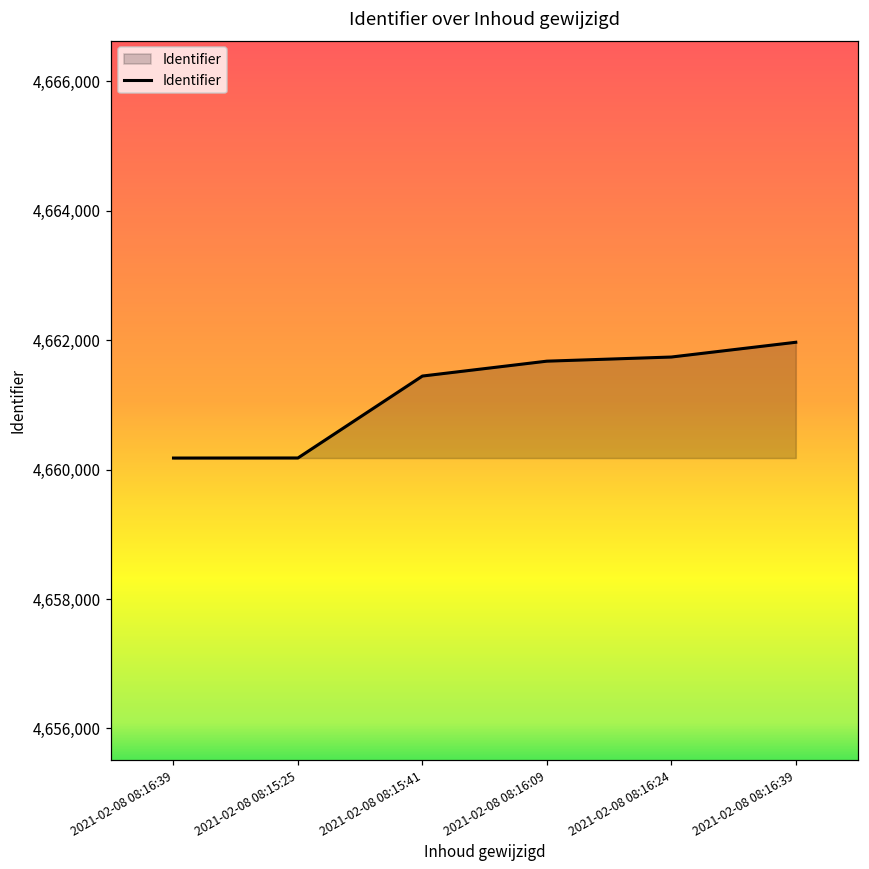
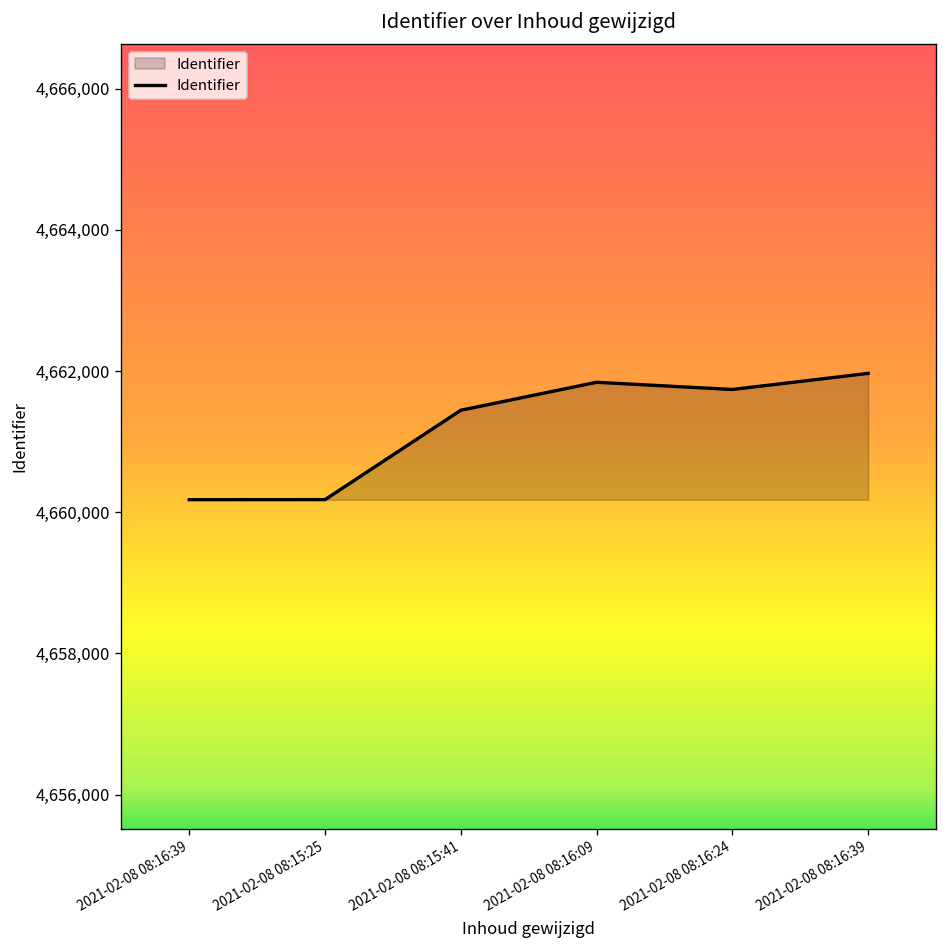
2021-02-08 08:16:09: 4,661,700 -> 4,661,800
